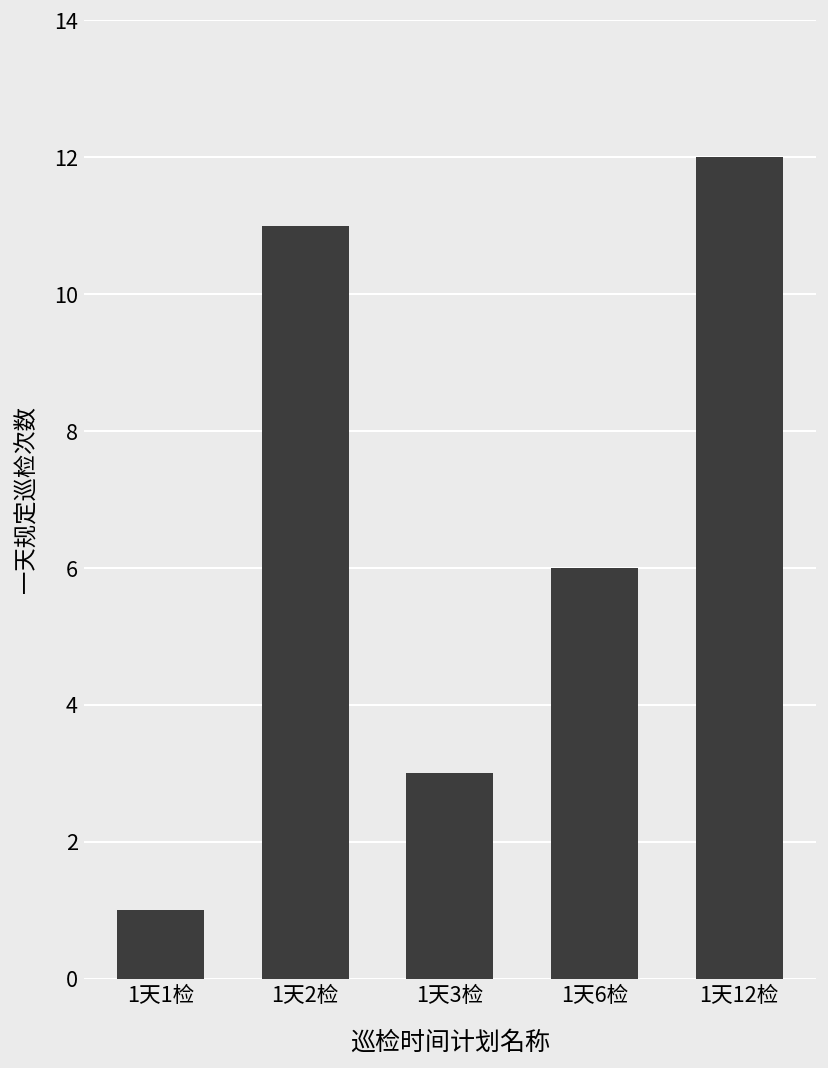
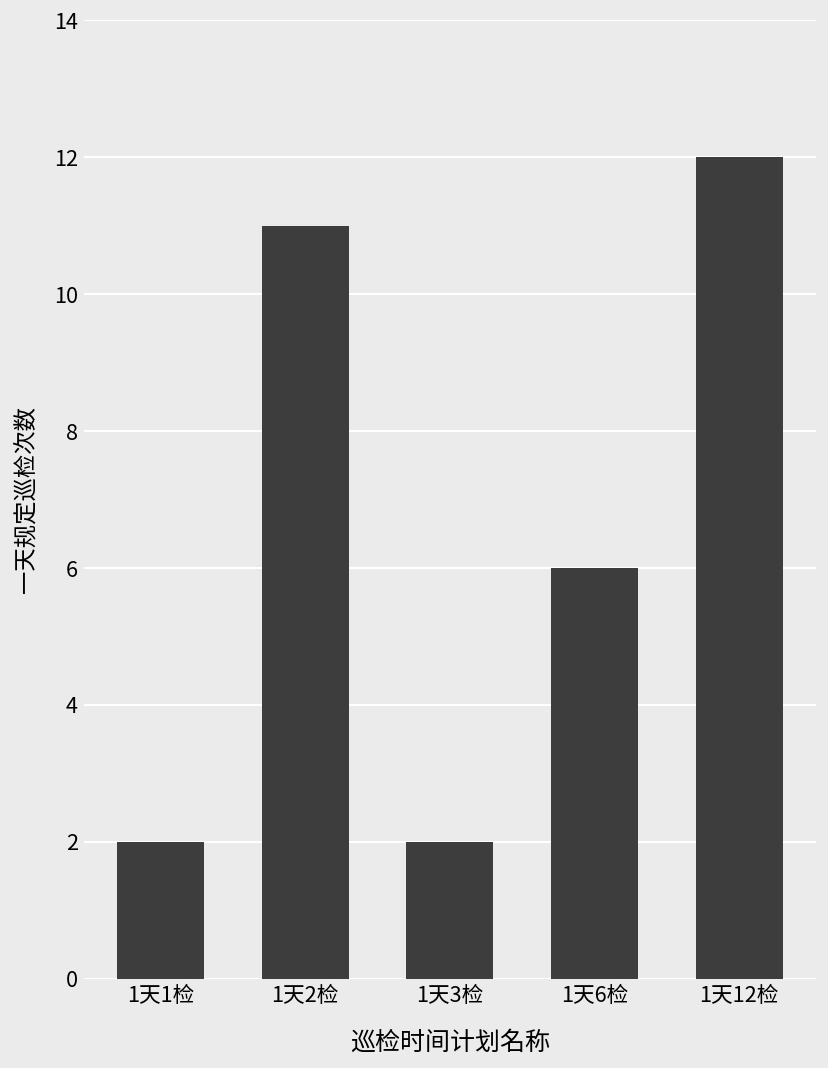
1天1检: 1 -> 2
1天3检: 3 -> 2
